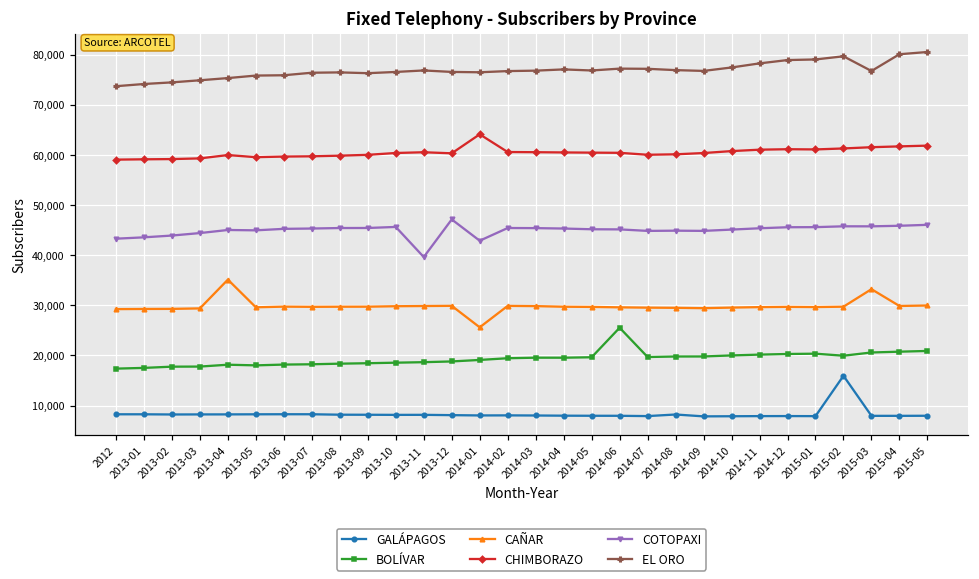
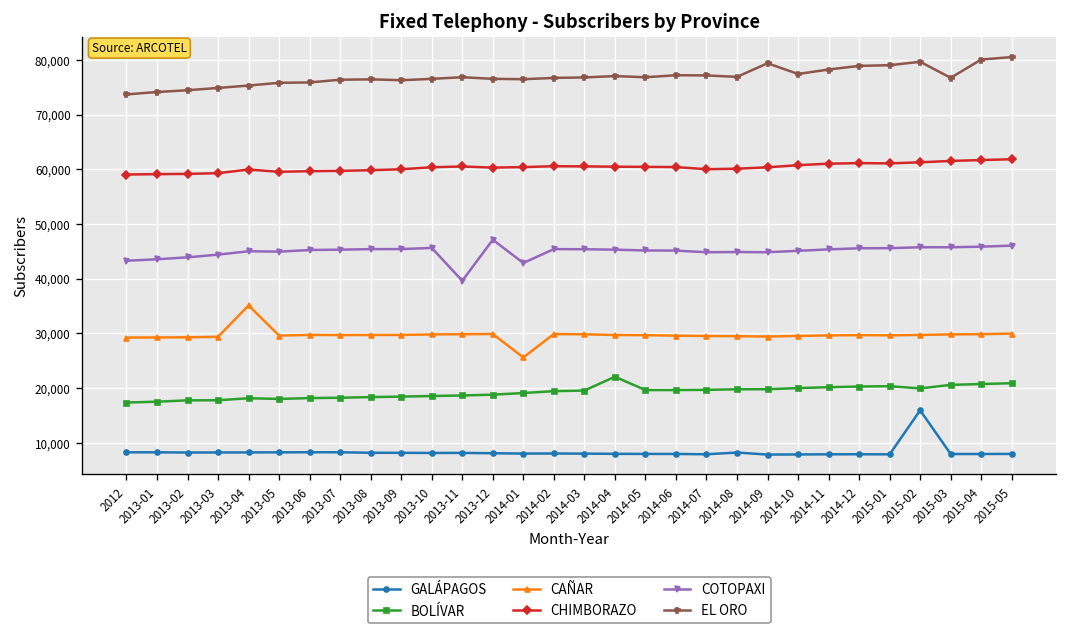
CHIMBORAZO, 2014-01: 64,000 -> 60,000
BOLÍVAR, 2014-04: 20,000 -> 22,000
BOLÍVAR, 2014-06: 26,000 -> 20,000
EL ORO, 2014-09: 77,000 -> 79,000
CAÑAR, 2015-03: 33,000 -> 30,000
